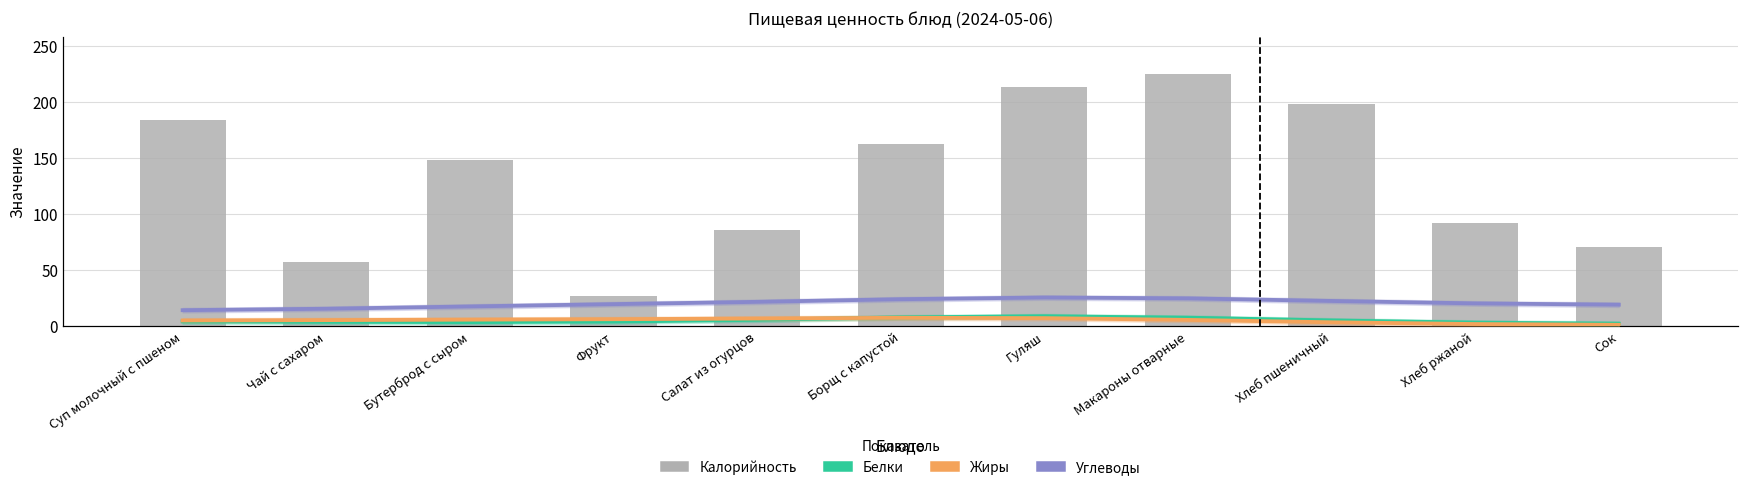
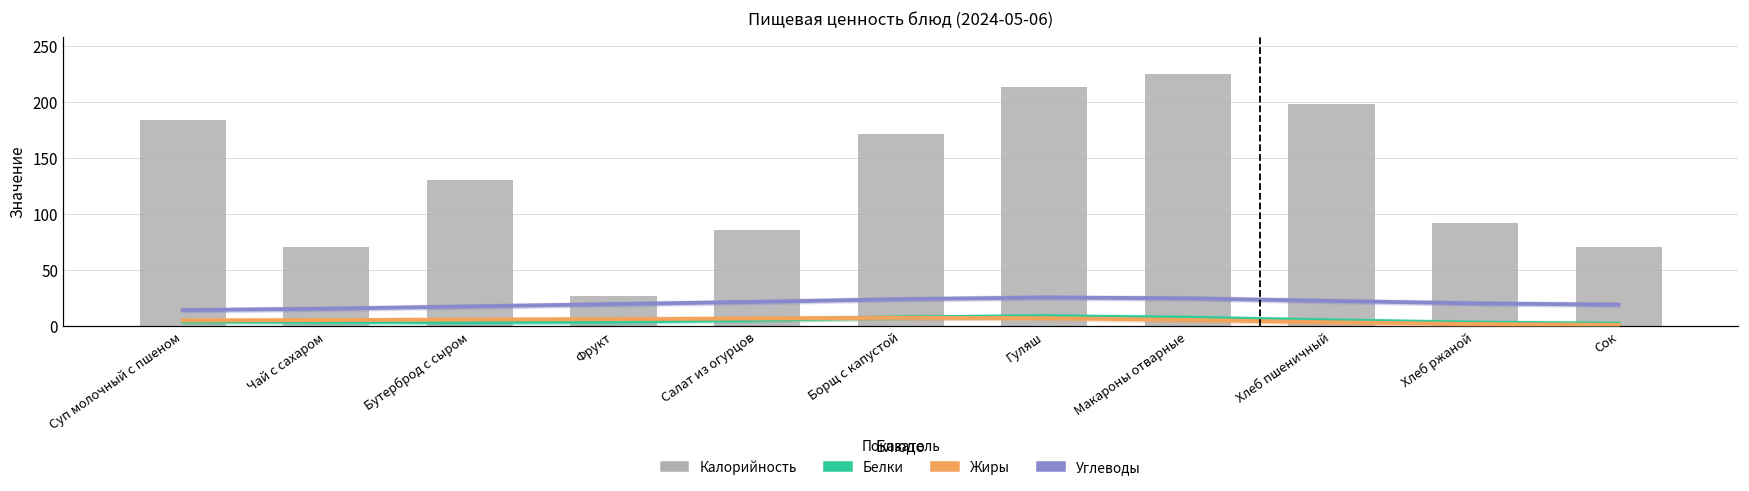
Калорийность, Чай с сахаром: 57 -> 70
Калорийность, Бутерброд с сыром: 148 -> 130
Калорийность, Борщ с капустой: 162 -> 171
